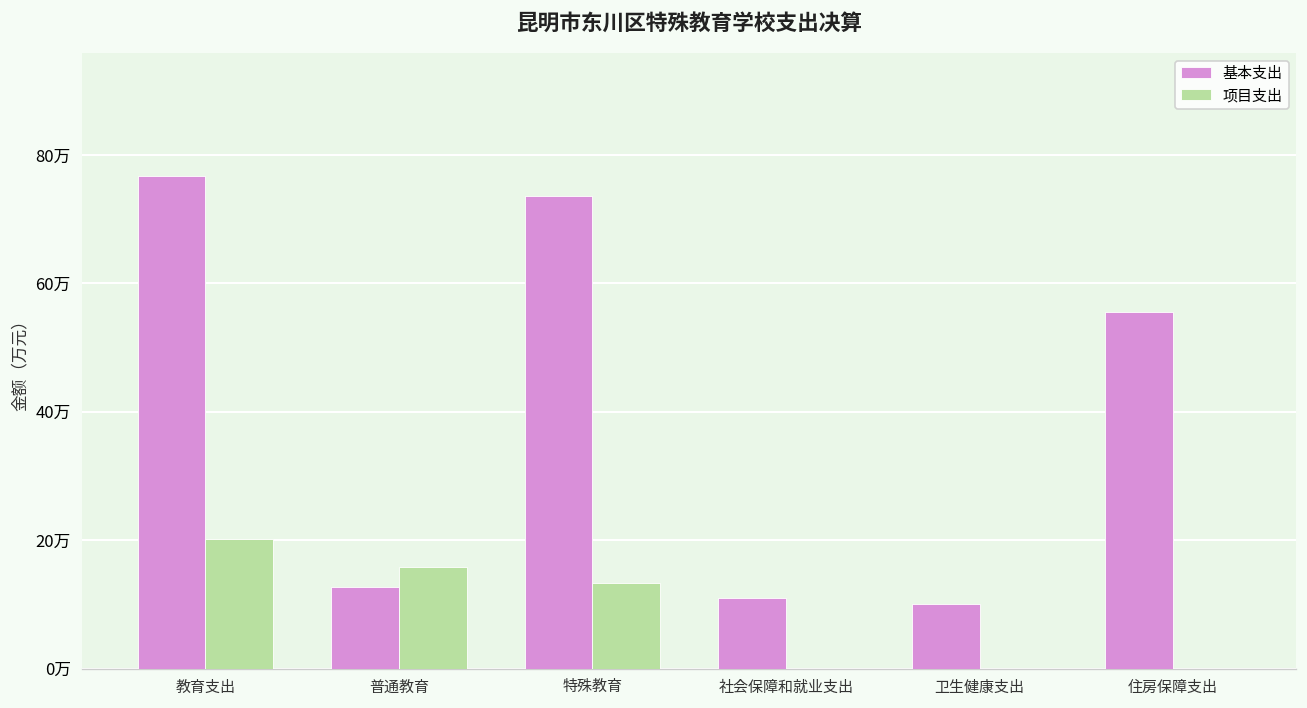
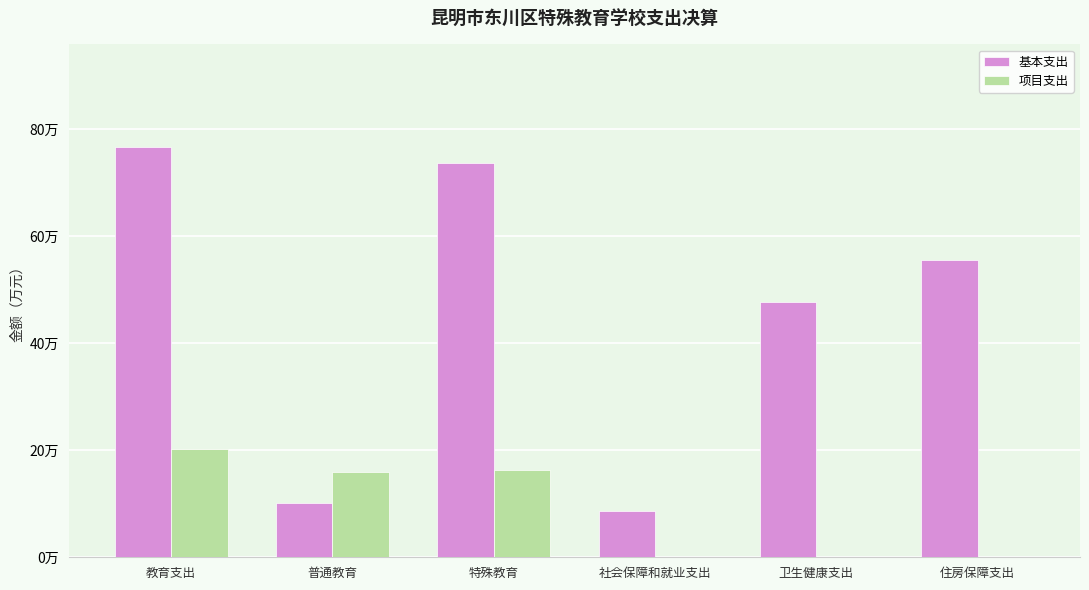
基本支出, 普通教育: 13万 -> 10万
项目支出, 特殊教育: 13万 -> 16万
基本支出, 社会保障和就业支出: 11万 -> 9万
基本支出, 卫生健康支出: 10万 -> 48万
